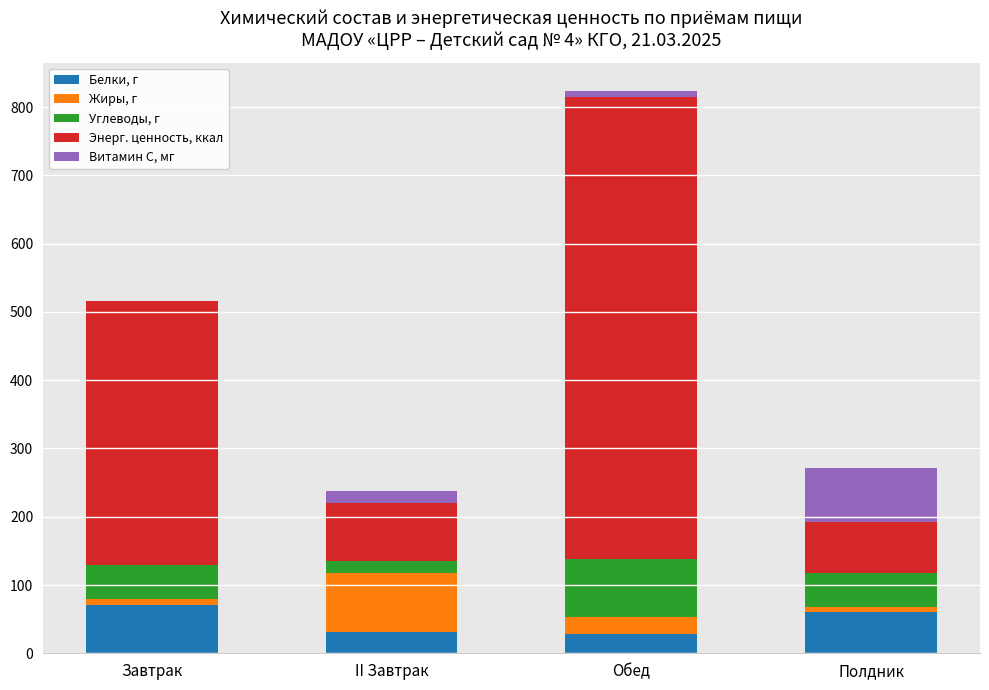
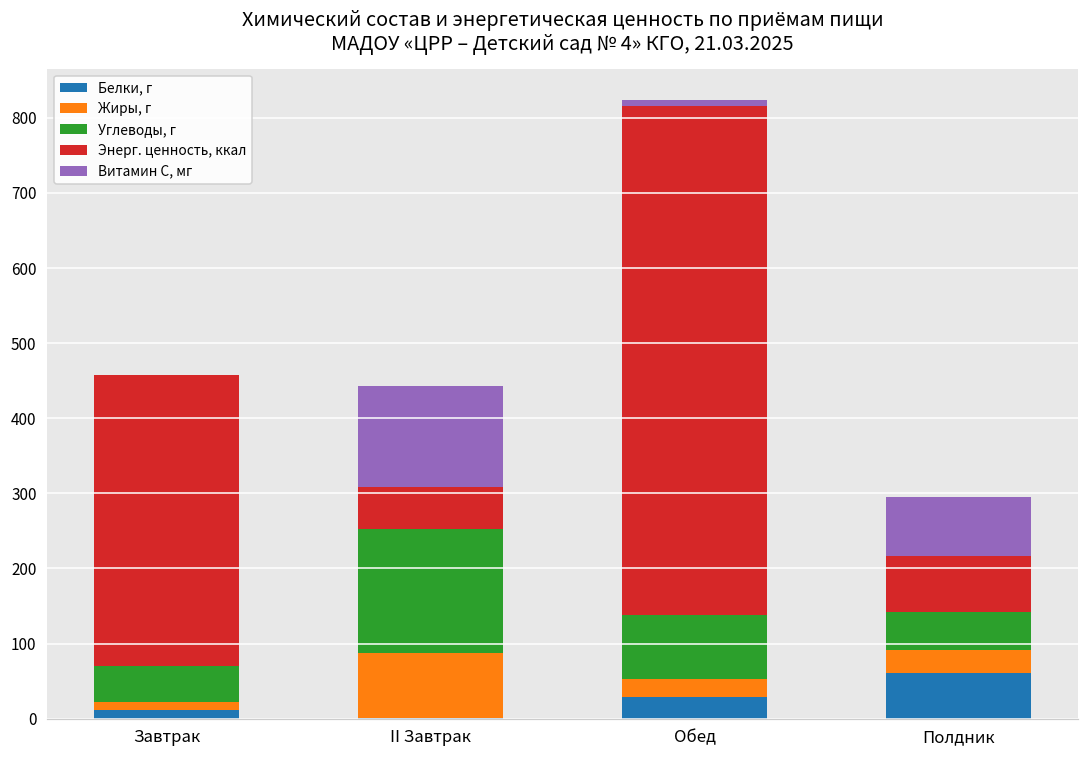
Белки, г, Завтрак: 70 -> 10
Белки, г, II Завтрак: 30 -> 0
Углеводы, г, II Завтрак: 20 -> 170
Энерг. ценность, ккал, II Завтрак: 80 -> 60
Витамин С, мг, II Завтрак: 20 -> 130
Жиры, г, Полдник: 10 -> 30
